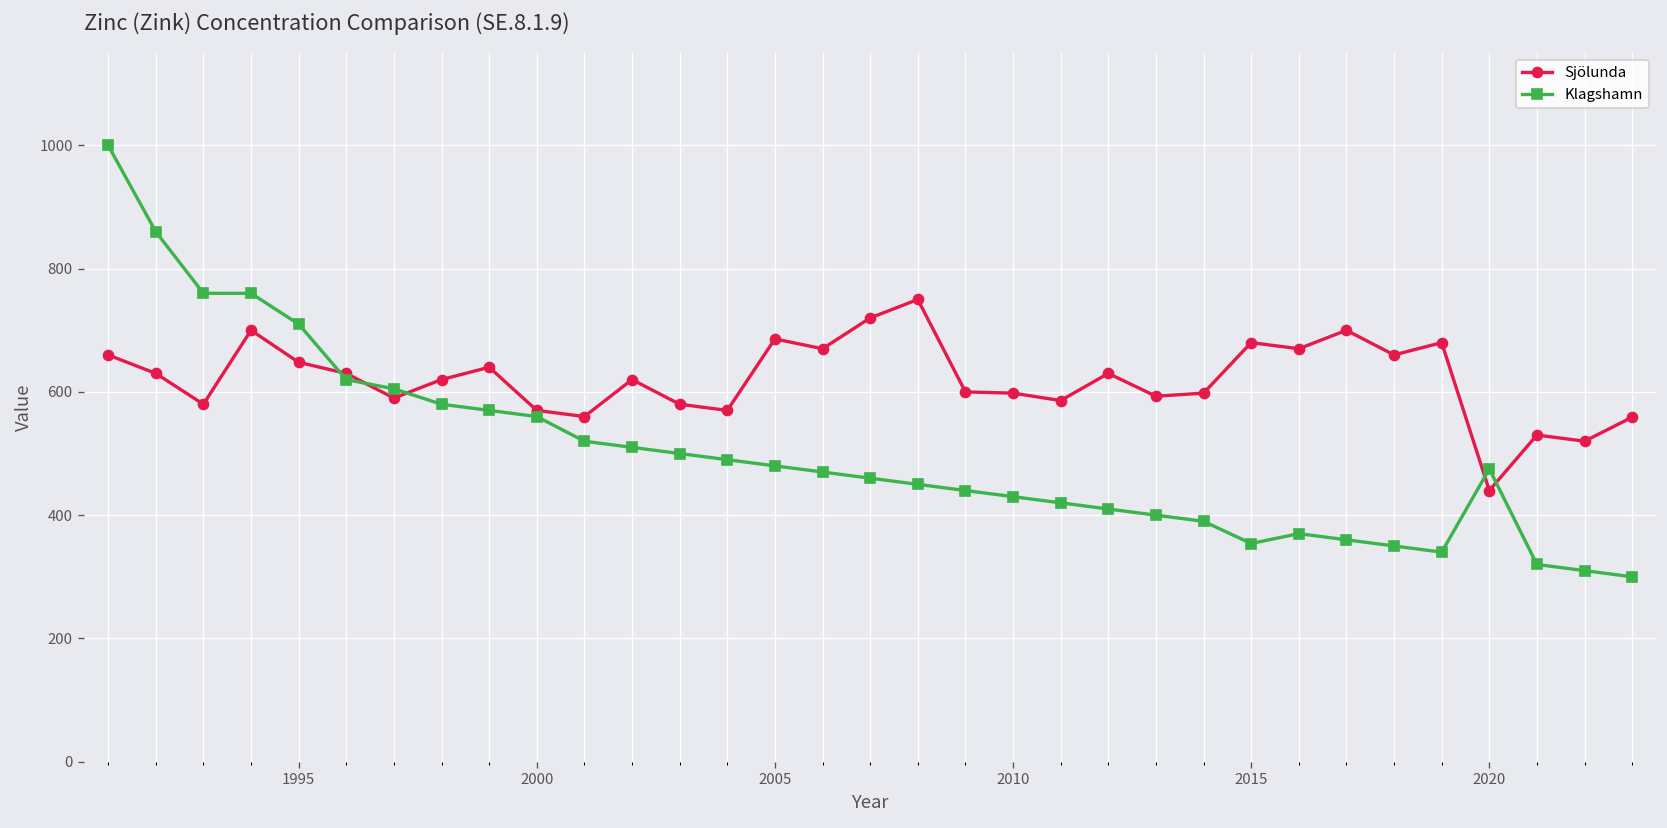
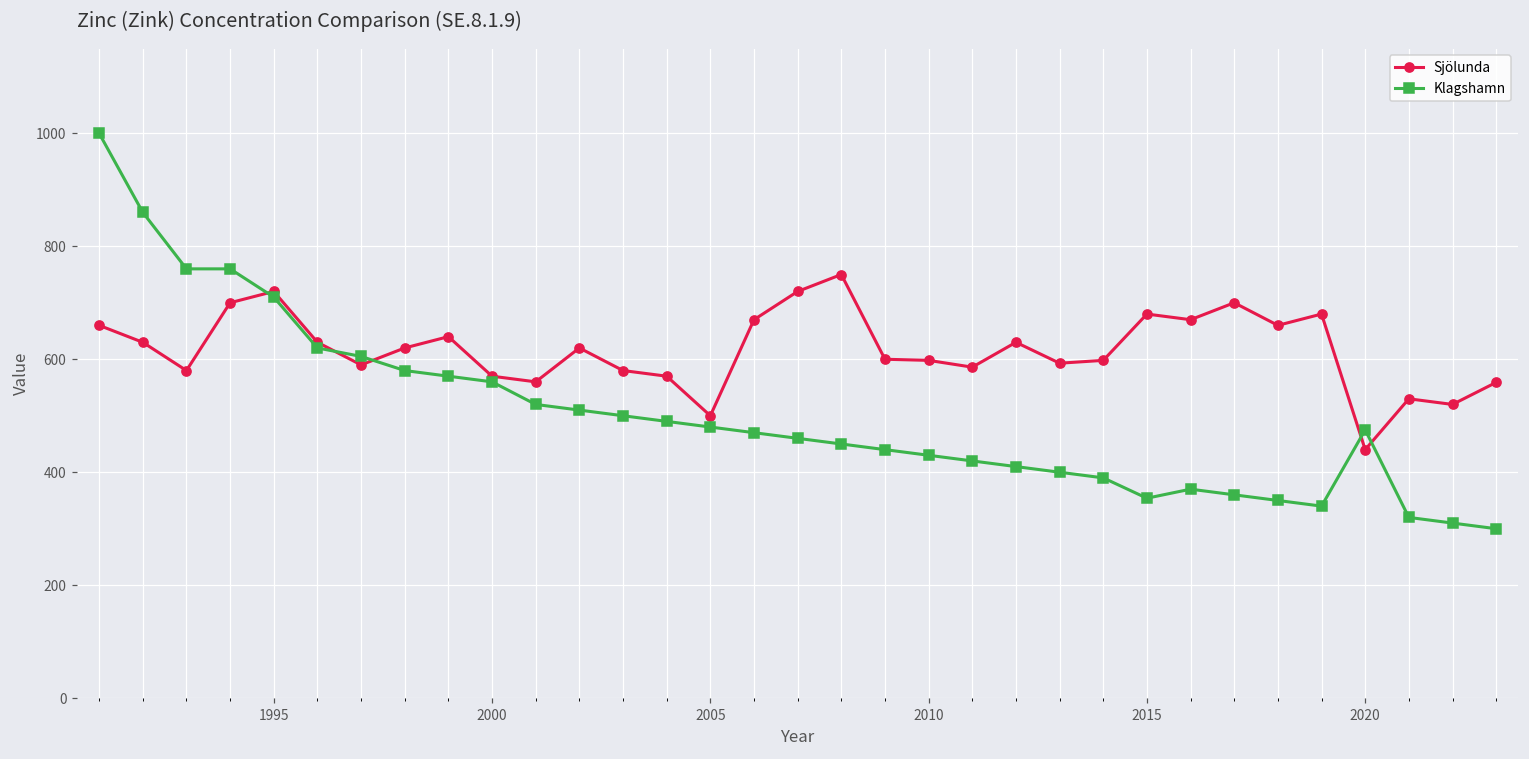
Sjölunda, 1995: 650 -> 720
Sjölunda, 2005: 690 -> 500
